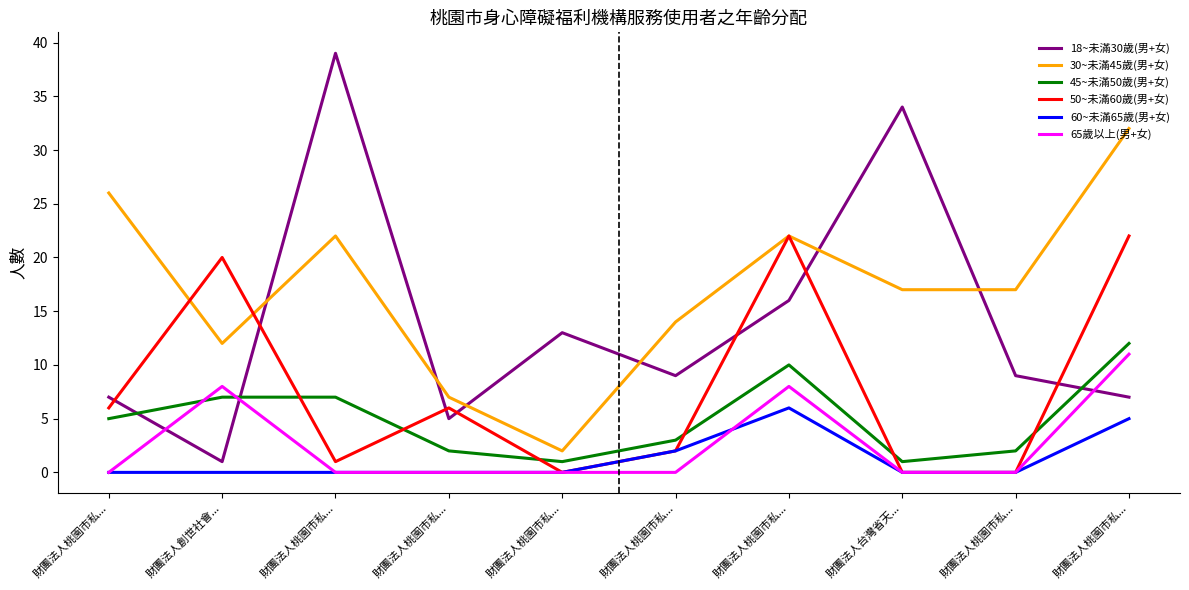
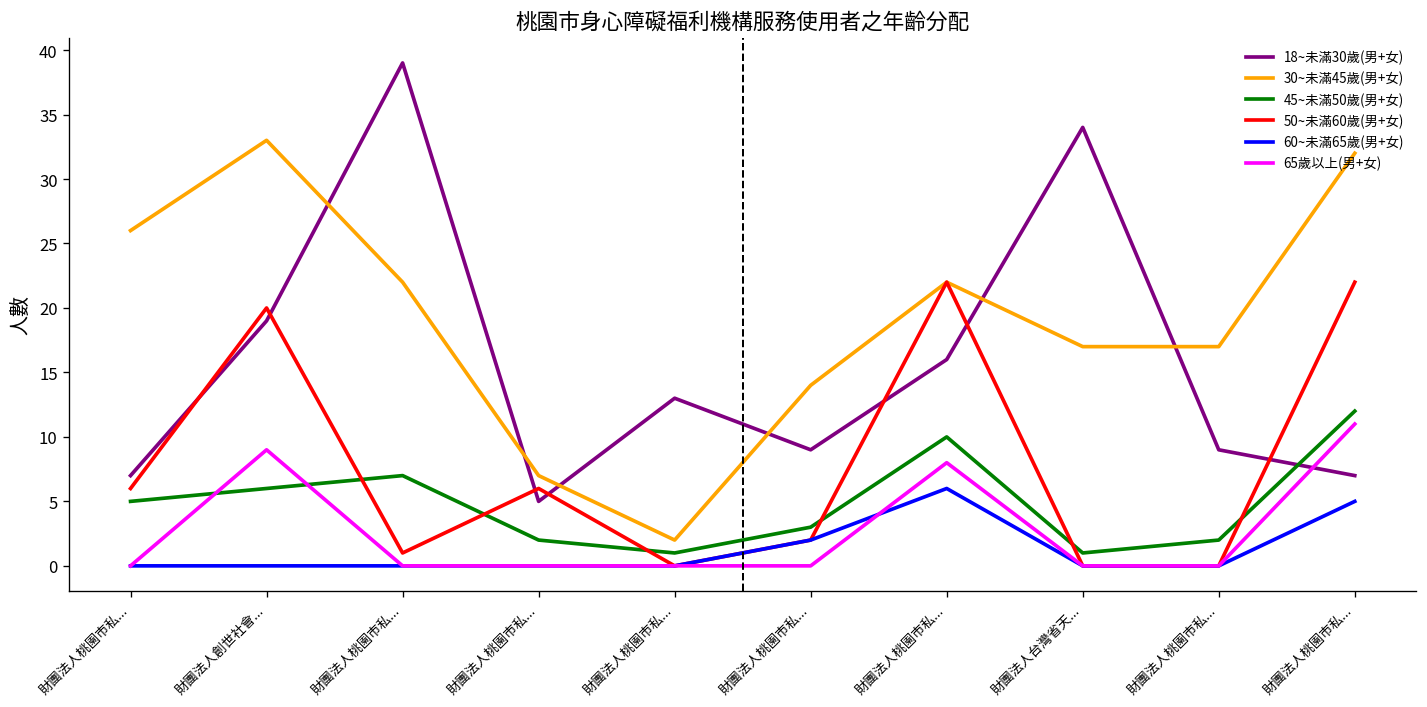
18~未滿30歲(男+女), 財團法人創世社會...: 1 -> 19
30~未滿45歲(男+女), 財團法人創世社會...: 12 -> 33
45~未滿50歲(男+女), 財團法人創世社會...: 7 -> 6
65歲以上(男+女), 財團法人創世社會...: 8 -> 9
